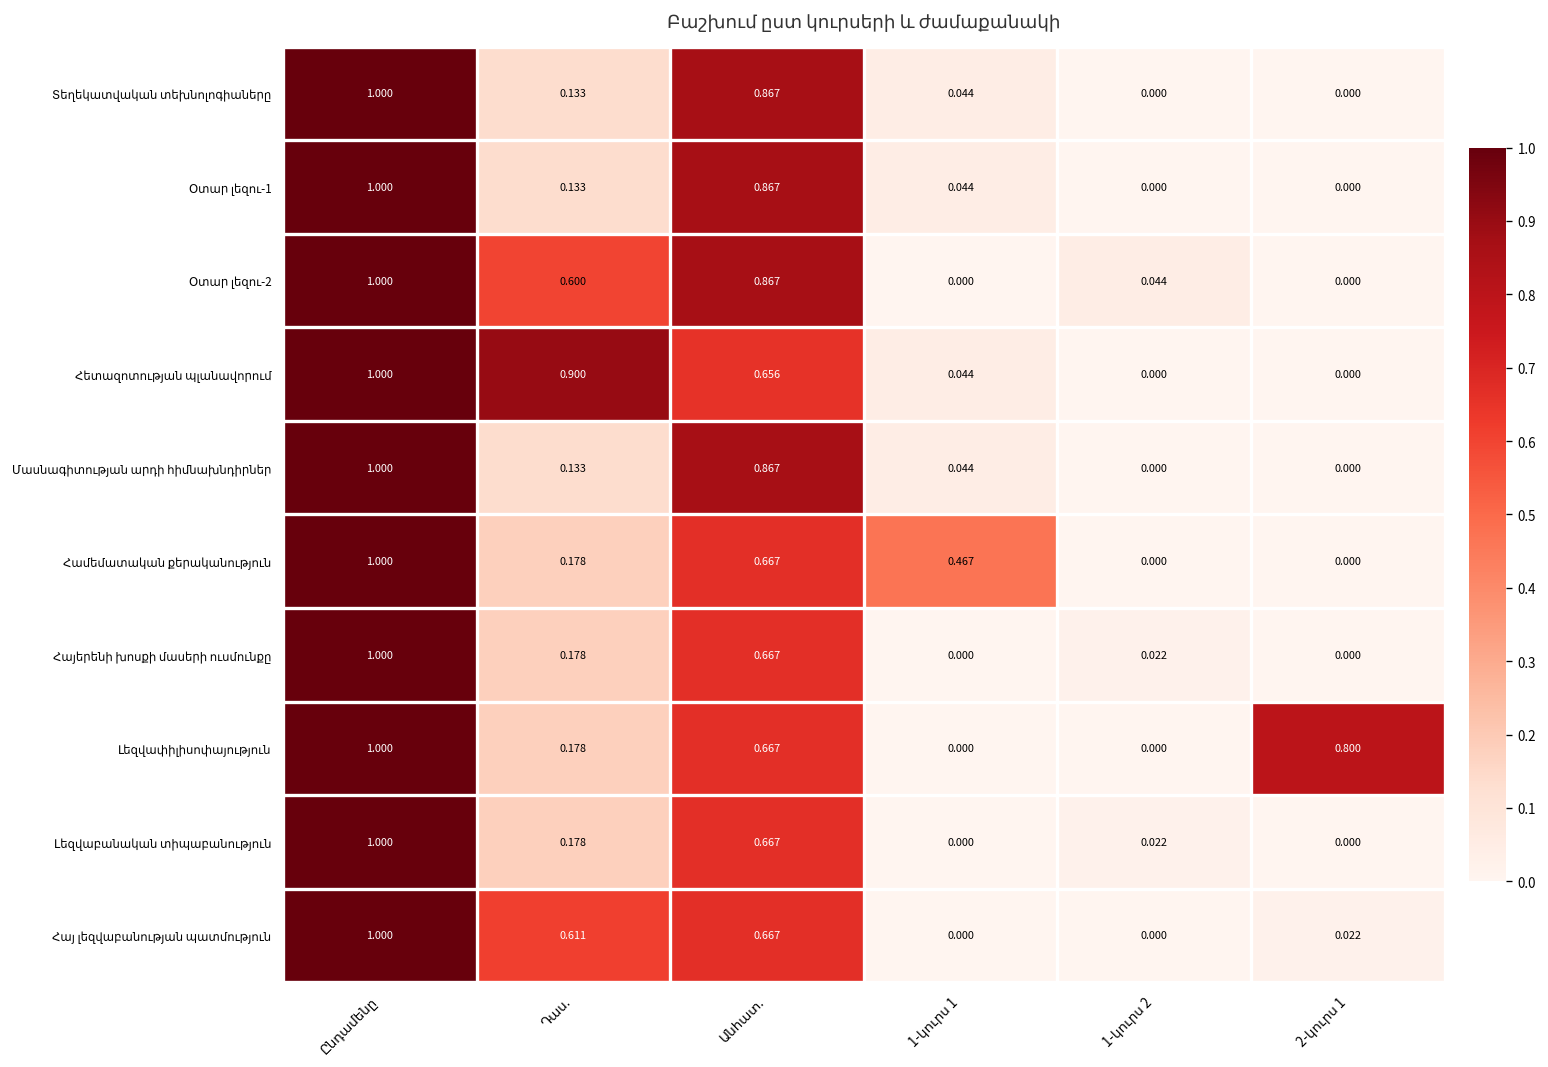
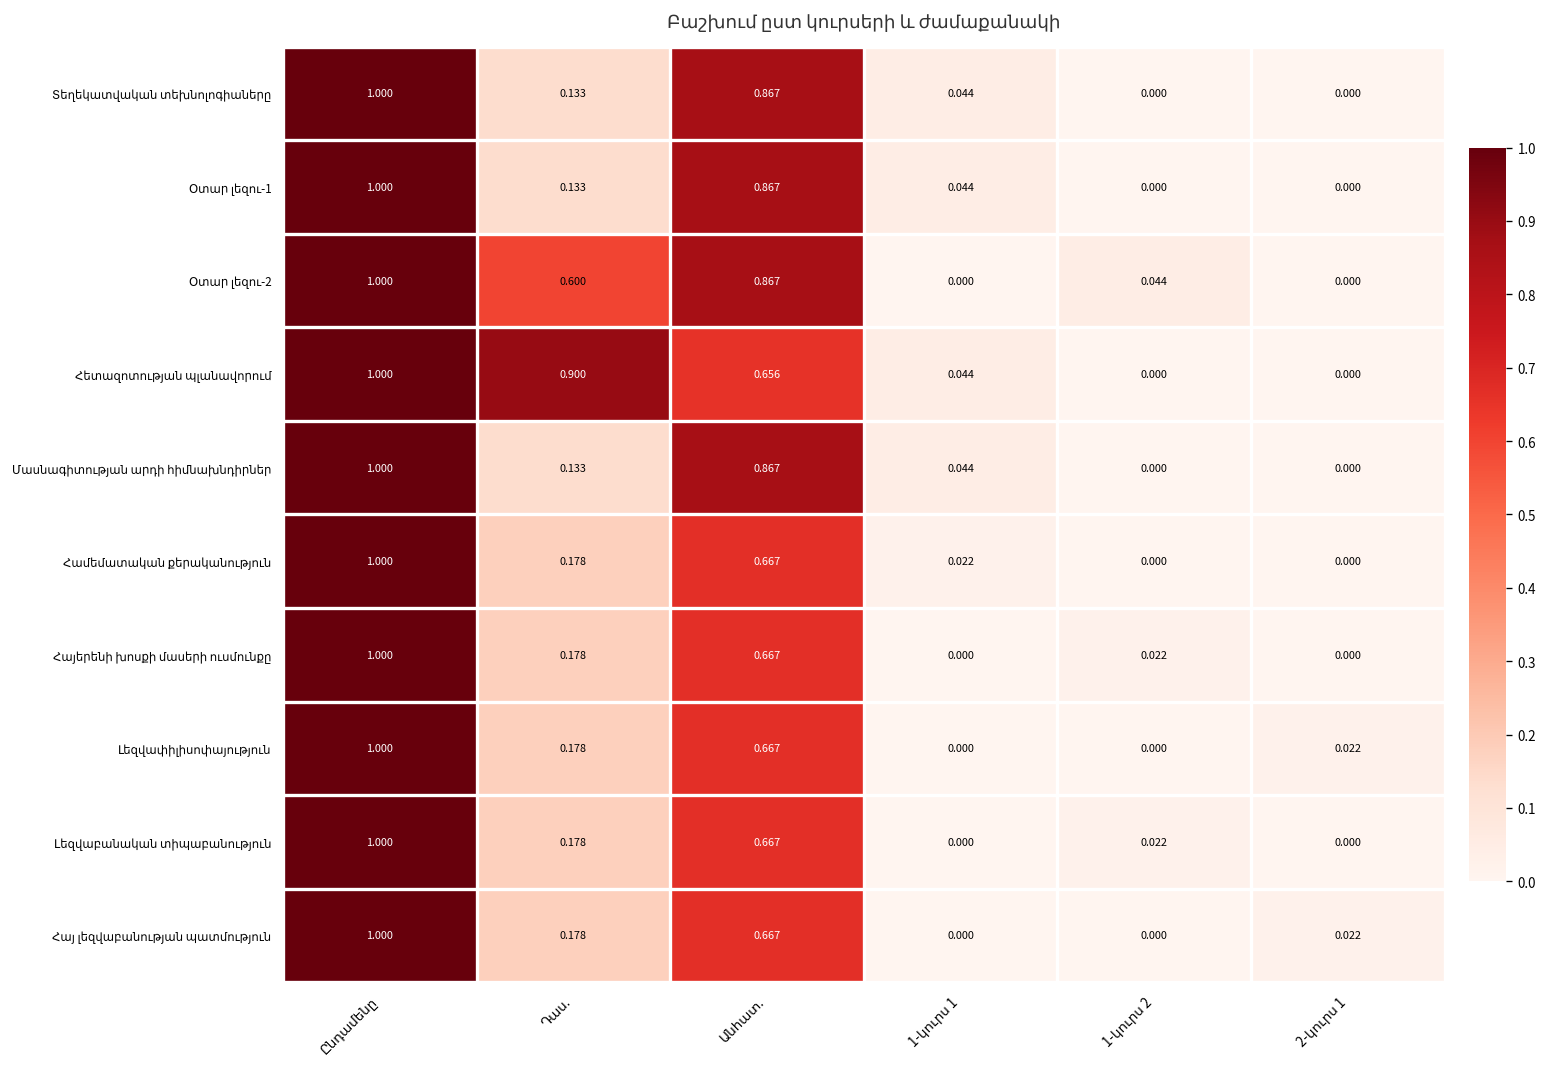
Համեմատական քերականություն, 1-կուրս 1: 0.467 -> 0.022
Լեզվափիլիսոփայություն, 2-կուրս 1: 0.800 -> 0.022
Հայ լեզվաբանության պատմություն, Դաս.: 0.611 -> 0.178
